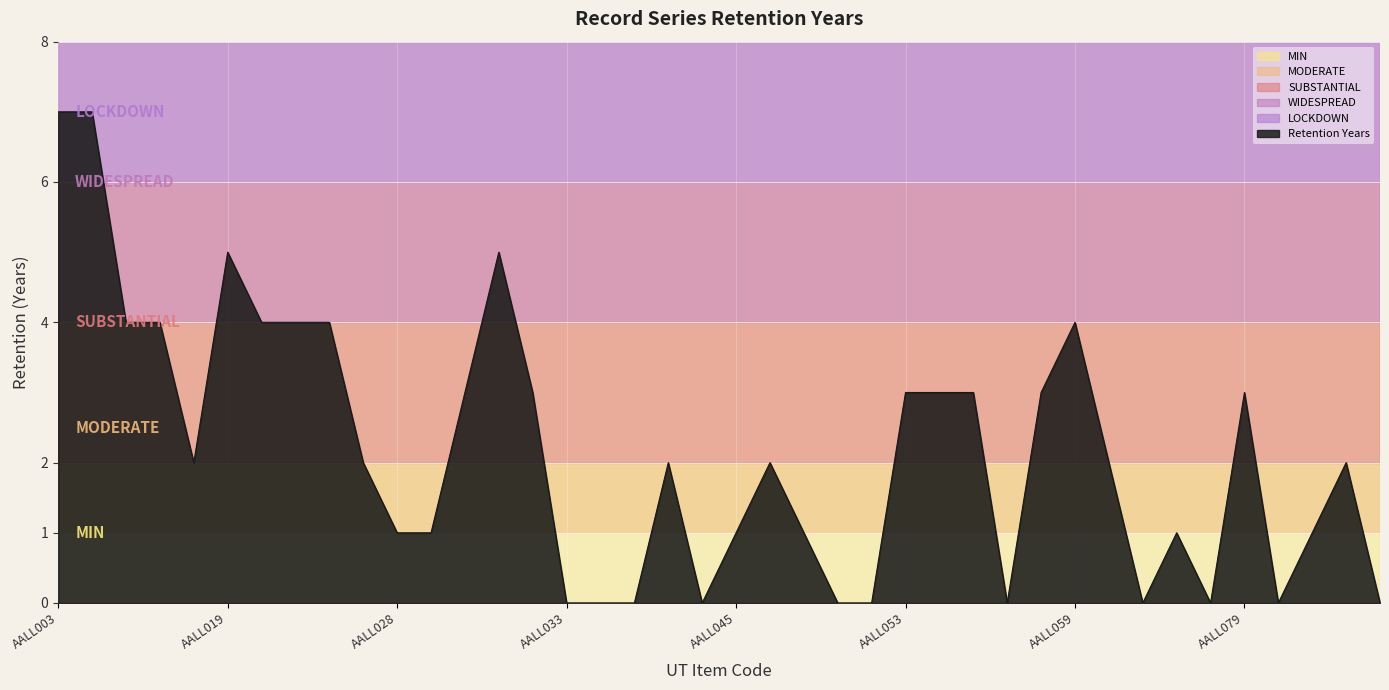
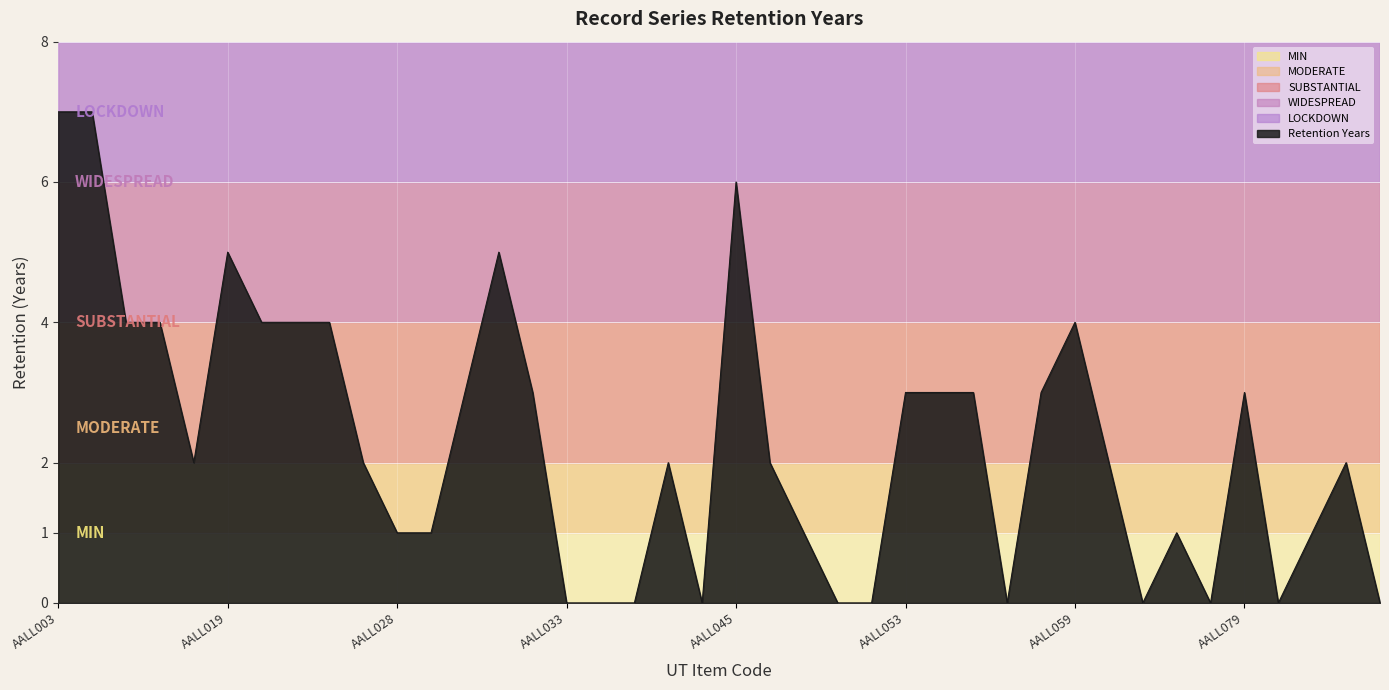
AALL045: 1 -> 6
